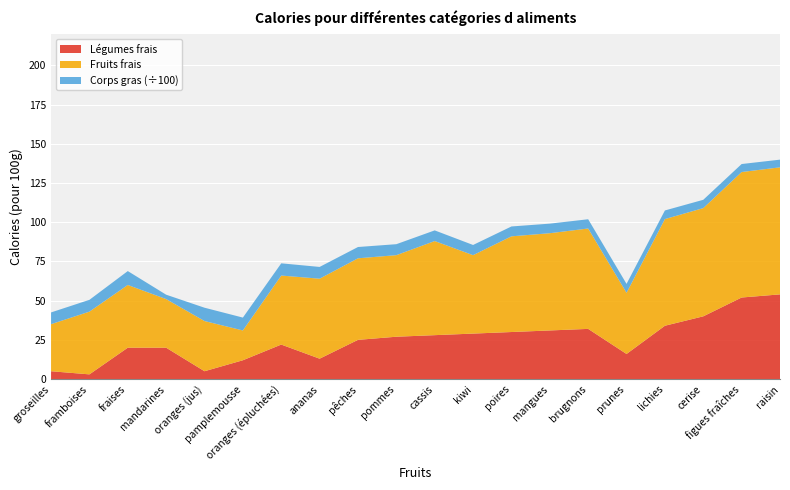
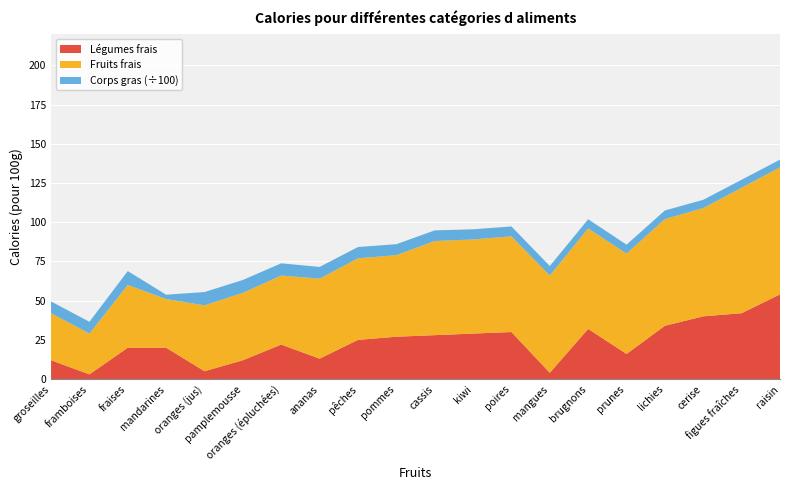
Légumes frais, groseilles: 5 -> 12
Fruits frais, framboises: 40 -> 26
Fruits frais, oranges (jus): 32 -> 42
Fruits frais, pamplemousse: 19 -> 43
Fruits frais, kiwi: 50 -> 60
Légumes frais, mangues: 31 -> 4
Fruits frais, prunes: 39 -> 64
Légumes frais, figues fraîches: 52 -> 42
